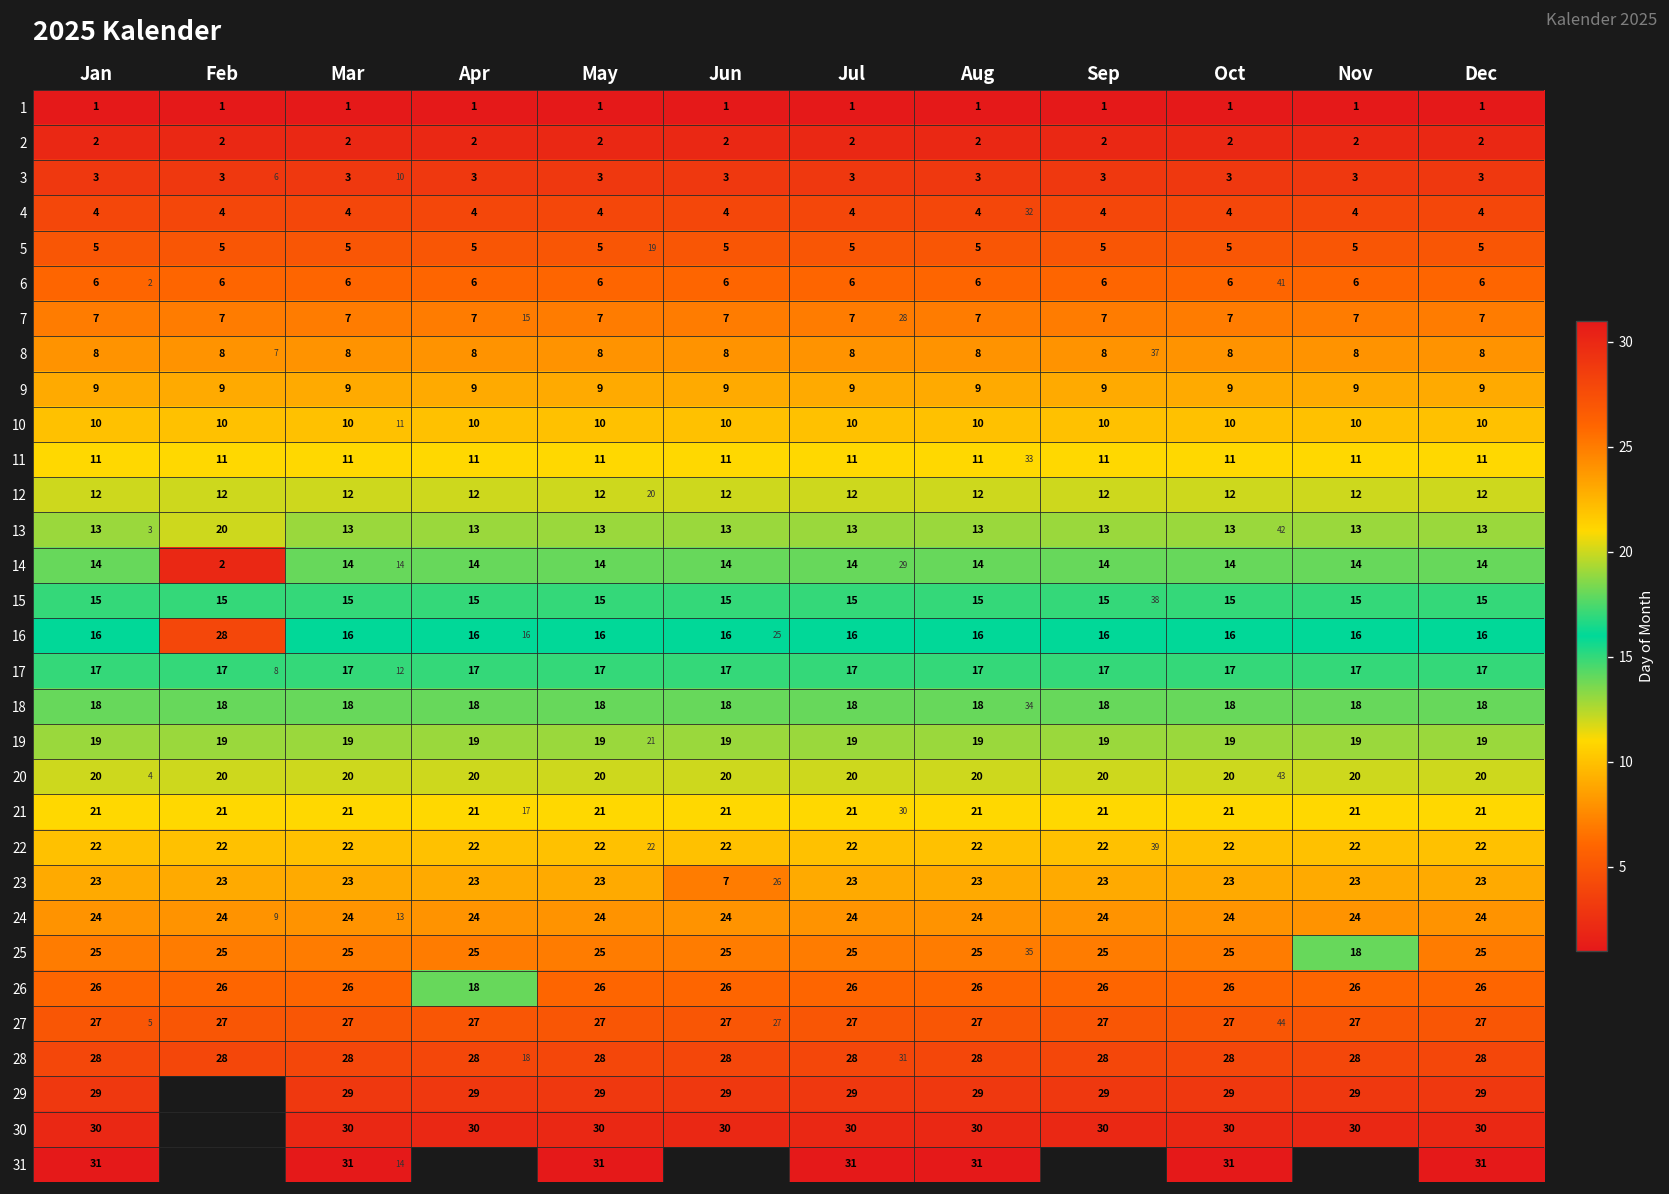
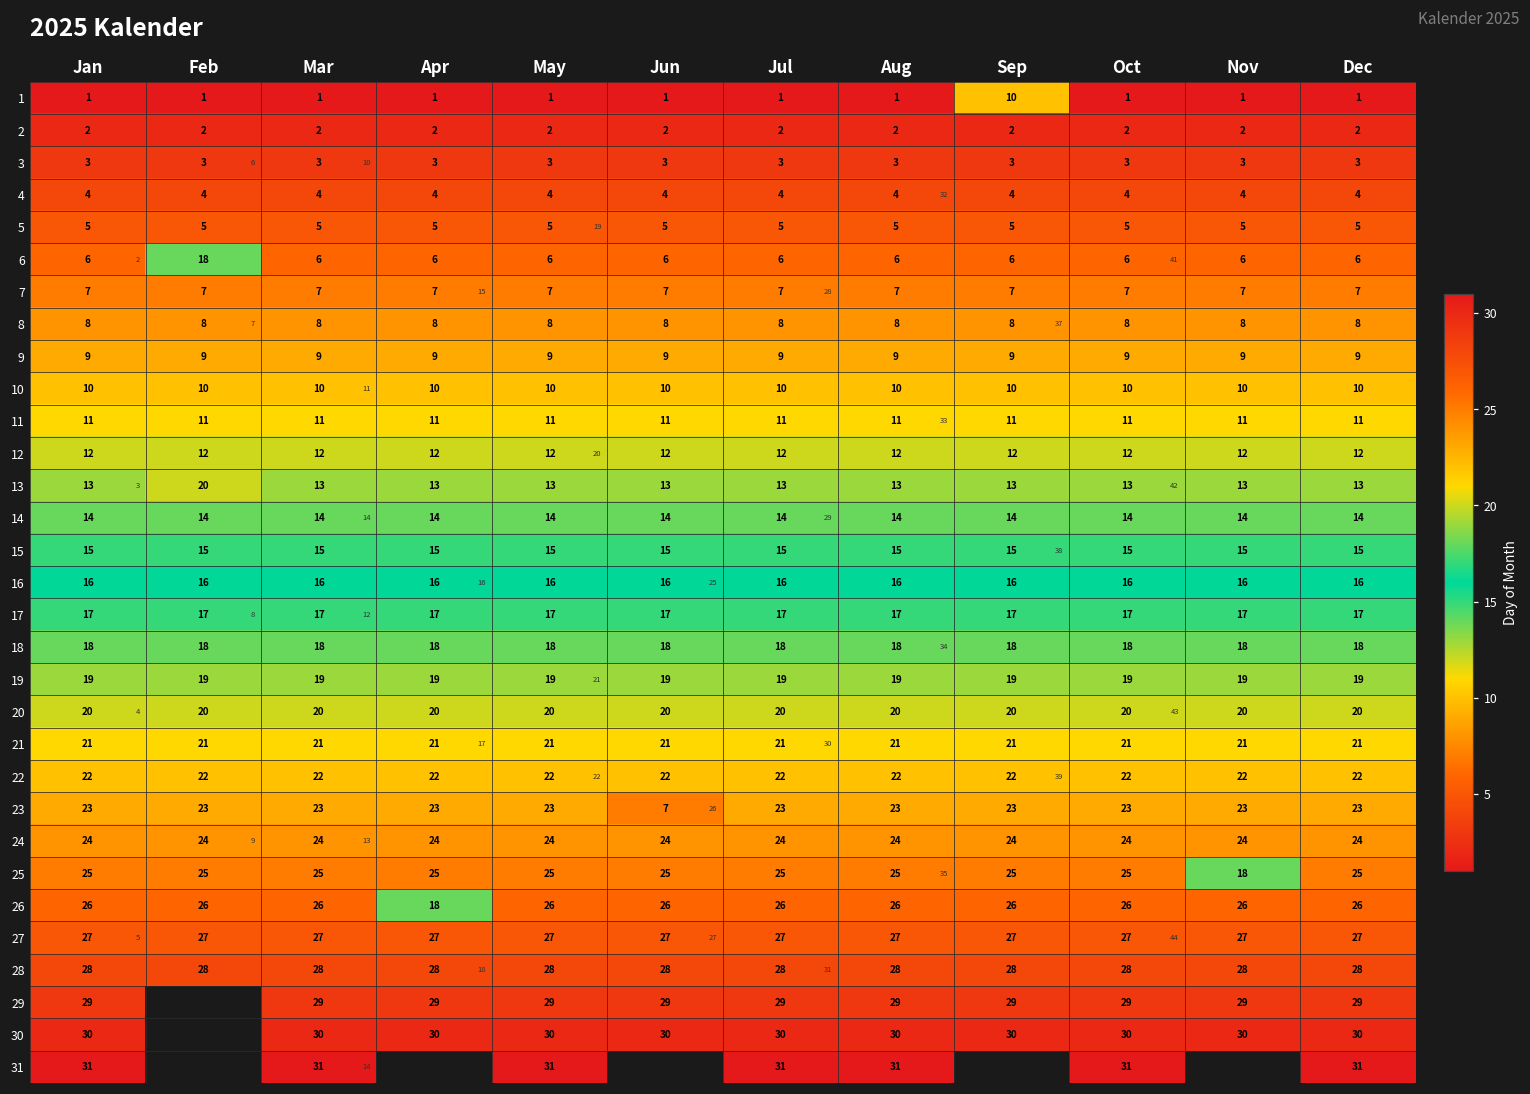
1, Sep: 1 -> 10
6, Feb: 6 -> 18
14, Feb: 2 -> 14
16, Feb: 28 -> 16
